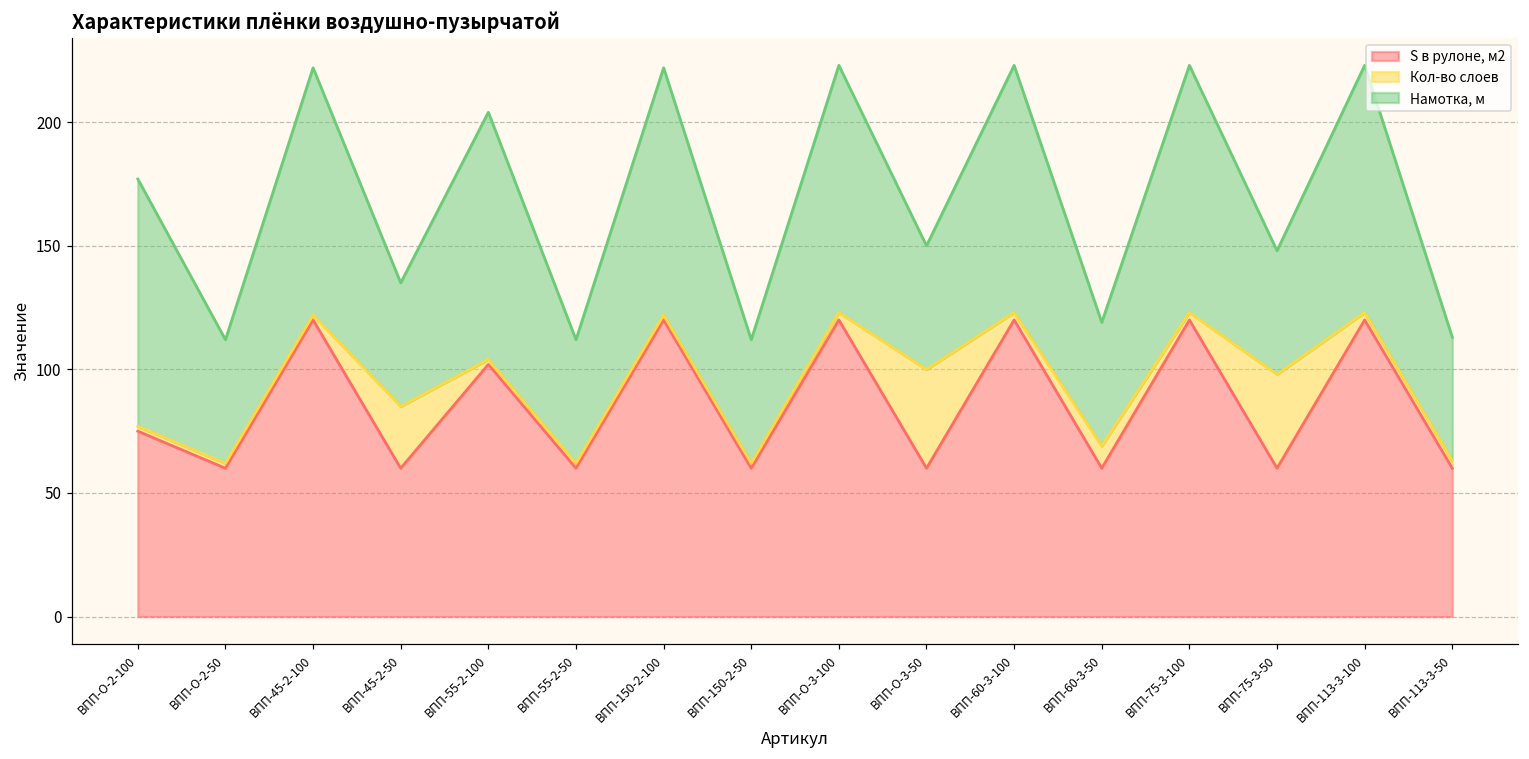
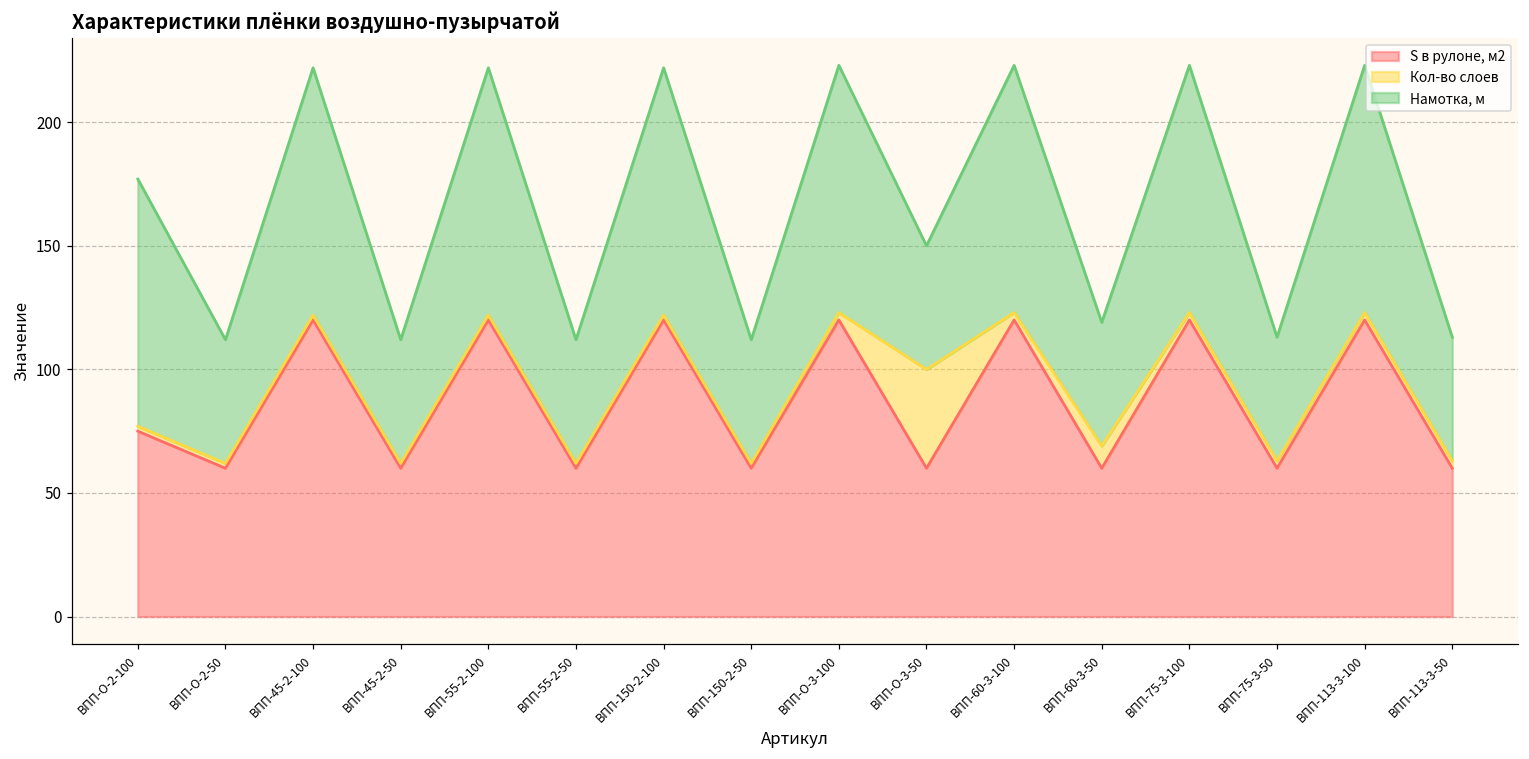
Кол-во слоев, ВПП-45-2-50: 25 -> 2
S в рулоне, м2, ВПП-55-2-100: 102 -> 120
Кол-во слоев, ВПП-75-3-50: 38 -> 3
